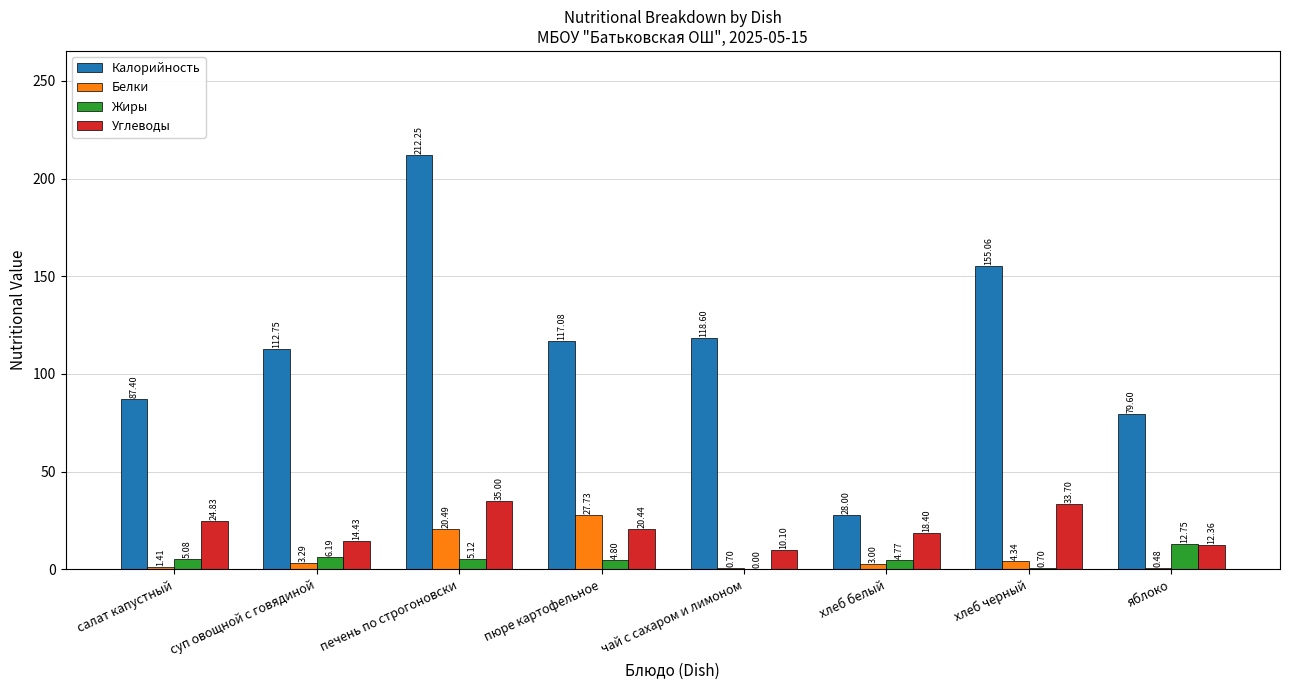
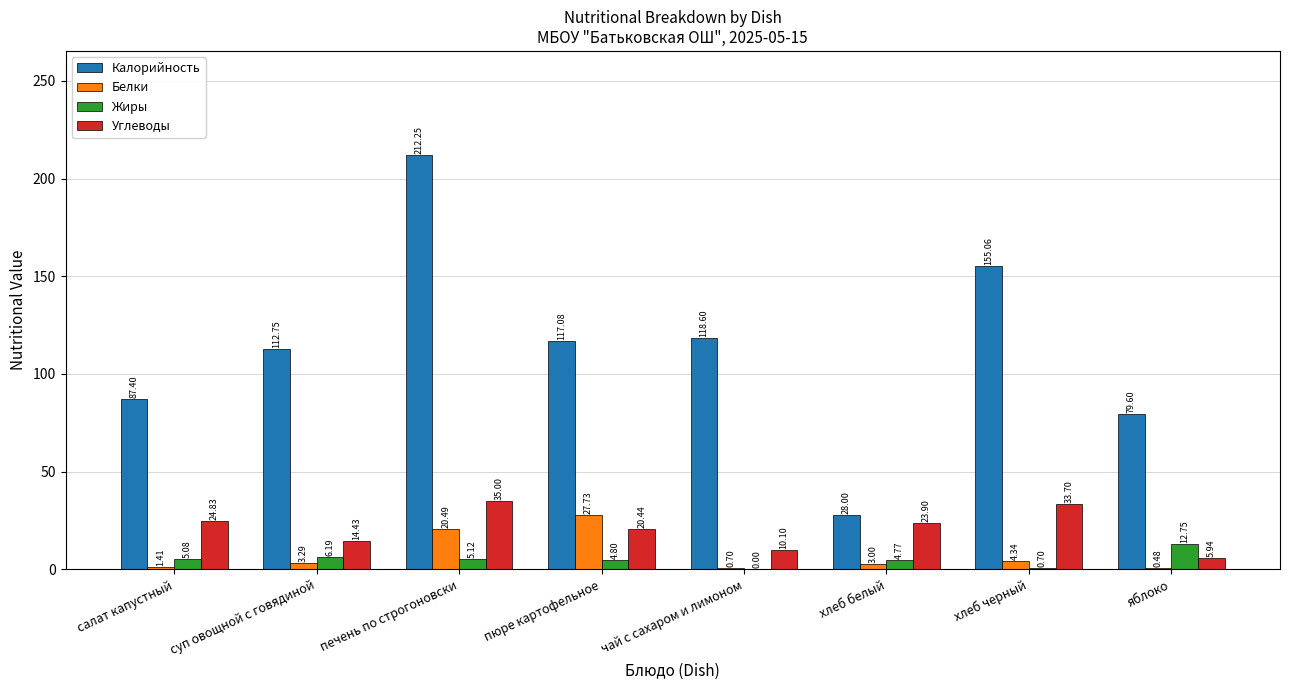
Углеводы, хлеб белый: 18.40 -> 23.90
Углеводы, яблоко: 12.36 -> 5.94
